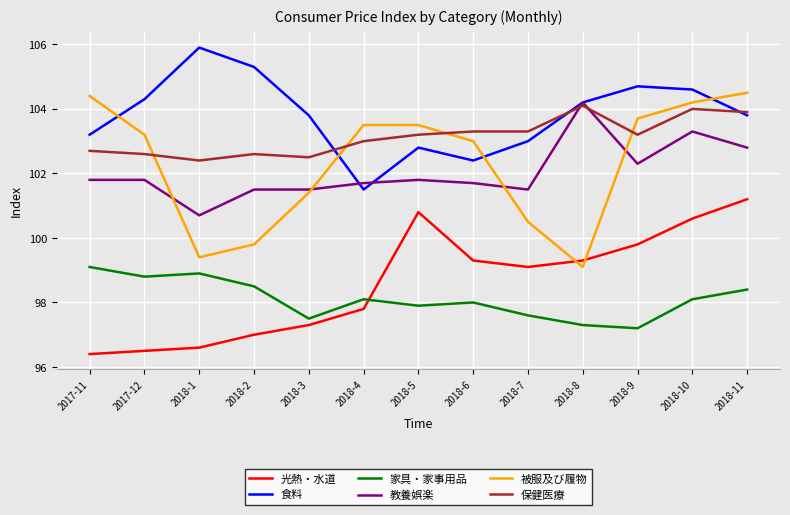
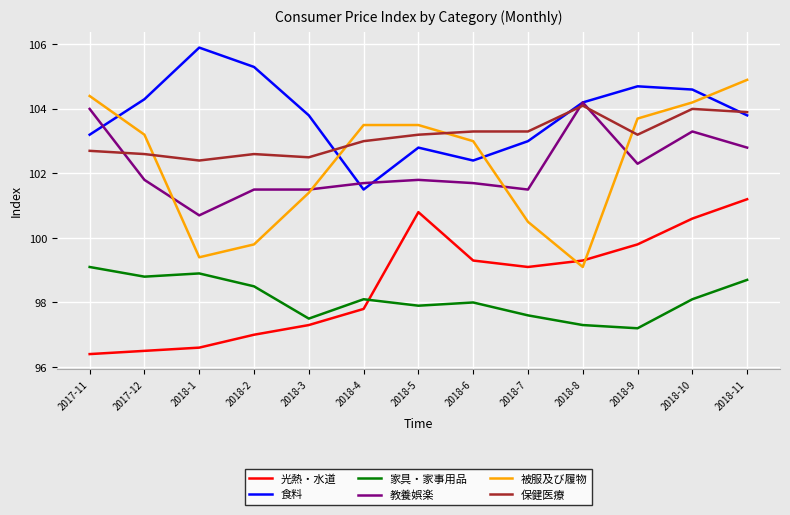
教養娯楽, 2017-11: 101.8 -> 104.0
家具・家事用品, 2018-11: 98.4 -> 98.7
被服及び履物, 2018-11: 104.5 -> 104.9
